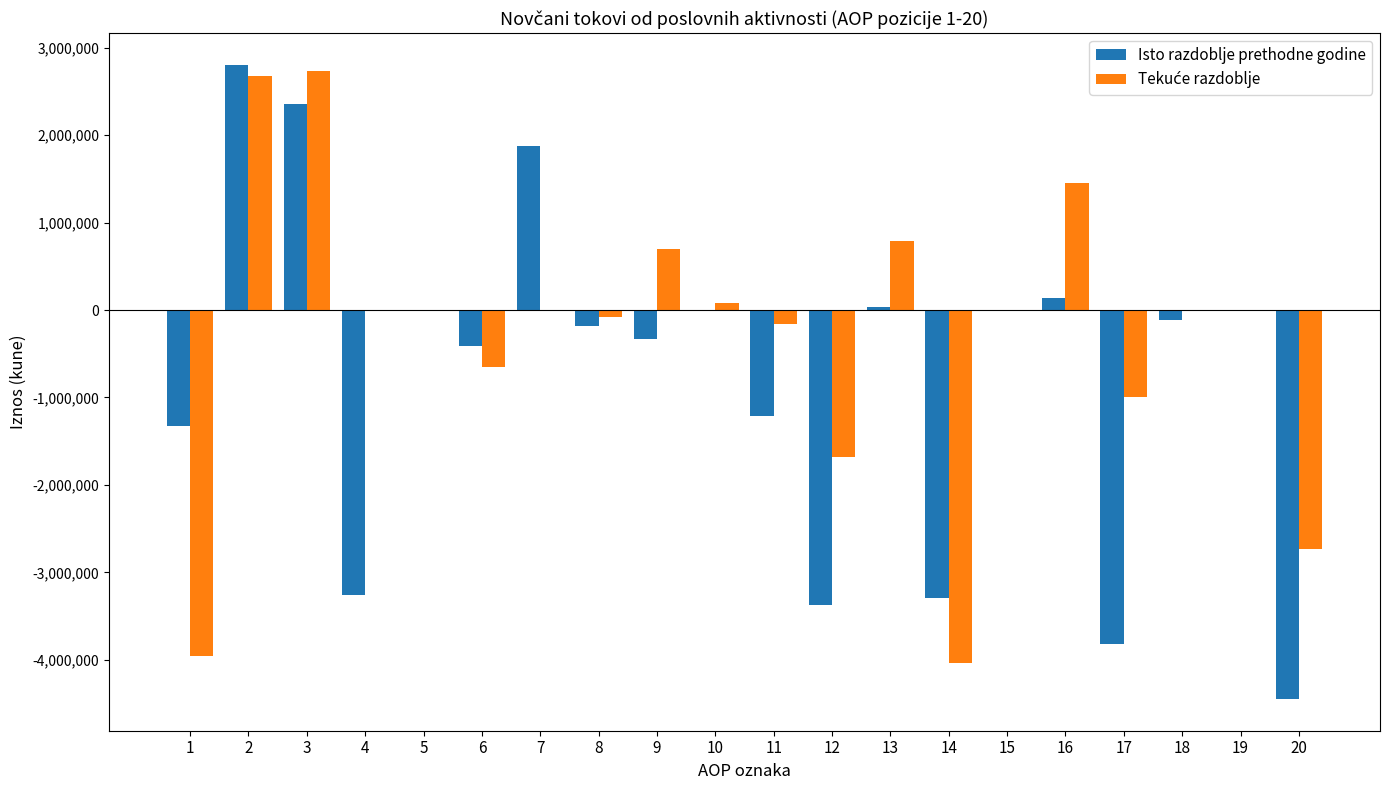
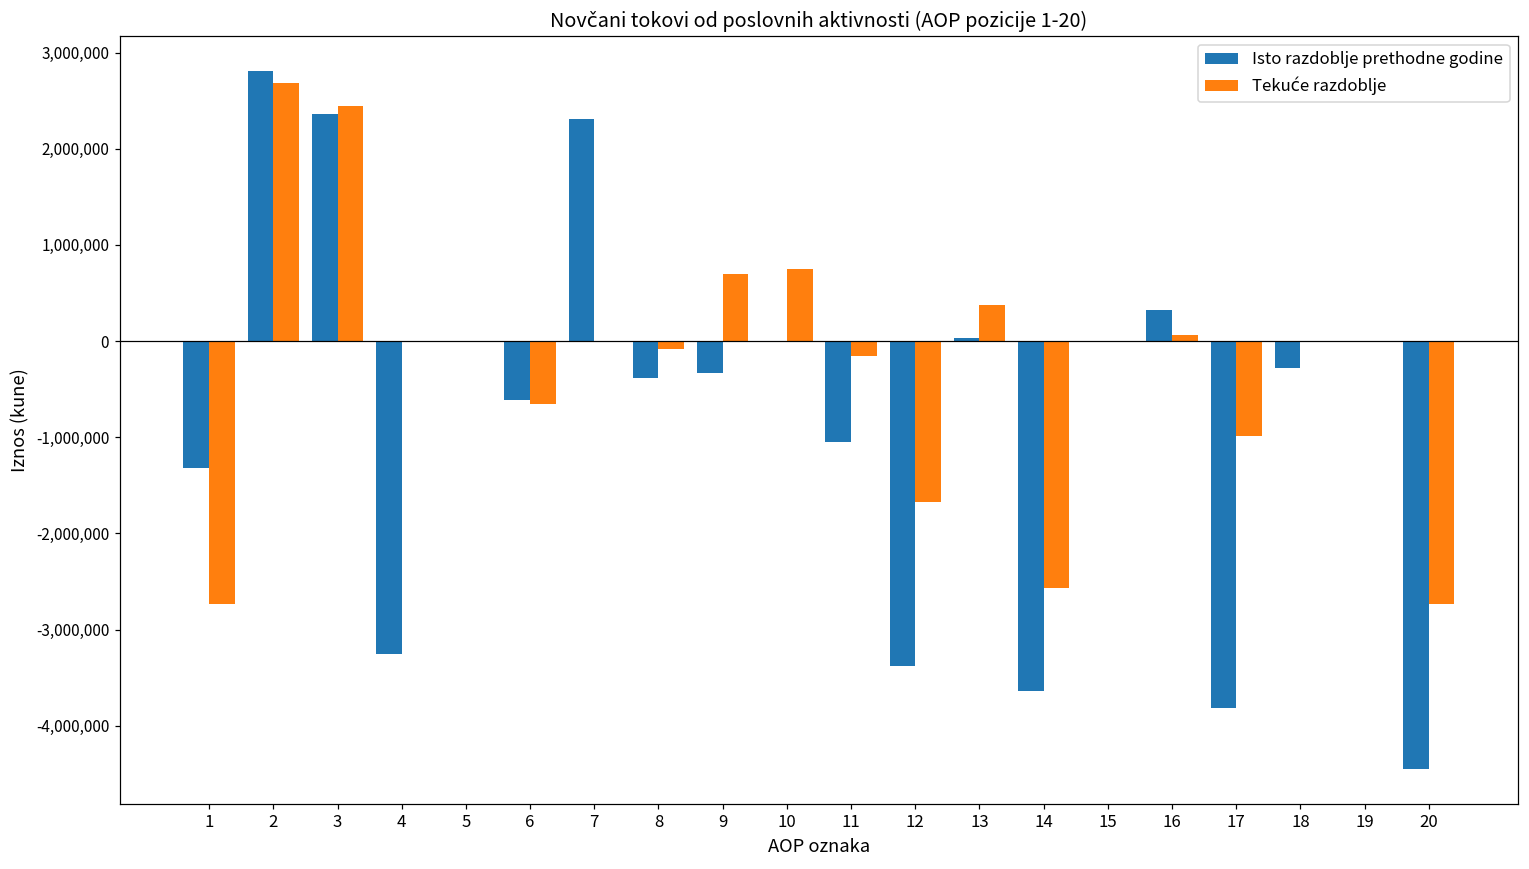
Tekuće razdoblje, 1: -4,000,000 -> -2,700,000
Tekuće razdoblje, 3: 2,700,000 -> 2,400,000
Isto razdoblje prethodne godine, 6: -400,000 -> -600,000
Isto razdoblje prethodne godine, 7: 1,900,000 -> 2,300,000
Isto razdoblje prethodne godine, 8: -200,000 -> -400,000
Tekuće razdoblje, 10: 100,000 -> 700,000
Isto razdoblje prethodne godine, 11: -1,200,000 -> -1,000,000
Tekuće razdoblje, 13: 800,000 -> 400,000
Isto razdoblje prethodne godine, 14: -3,300,000 -> -3,600,000
Tekuće razdoblje, 14: -4,000,000 -> -2,600,000
Isto razdoblje prethodne godine, 16: 100,000 -> 300,000
Tekuće razdoblje, 16: 1,500,000 -> 100,000
Isto razdoblje prethodne godine, 18: -100,000 -> -300,000
